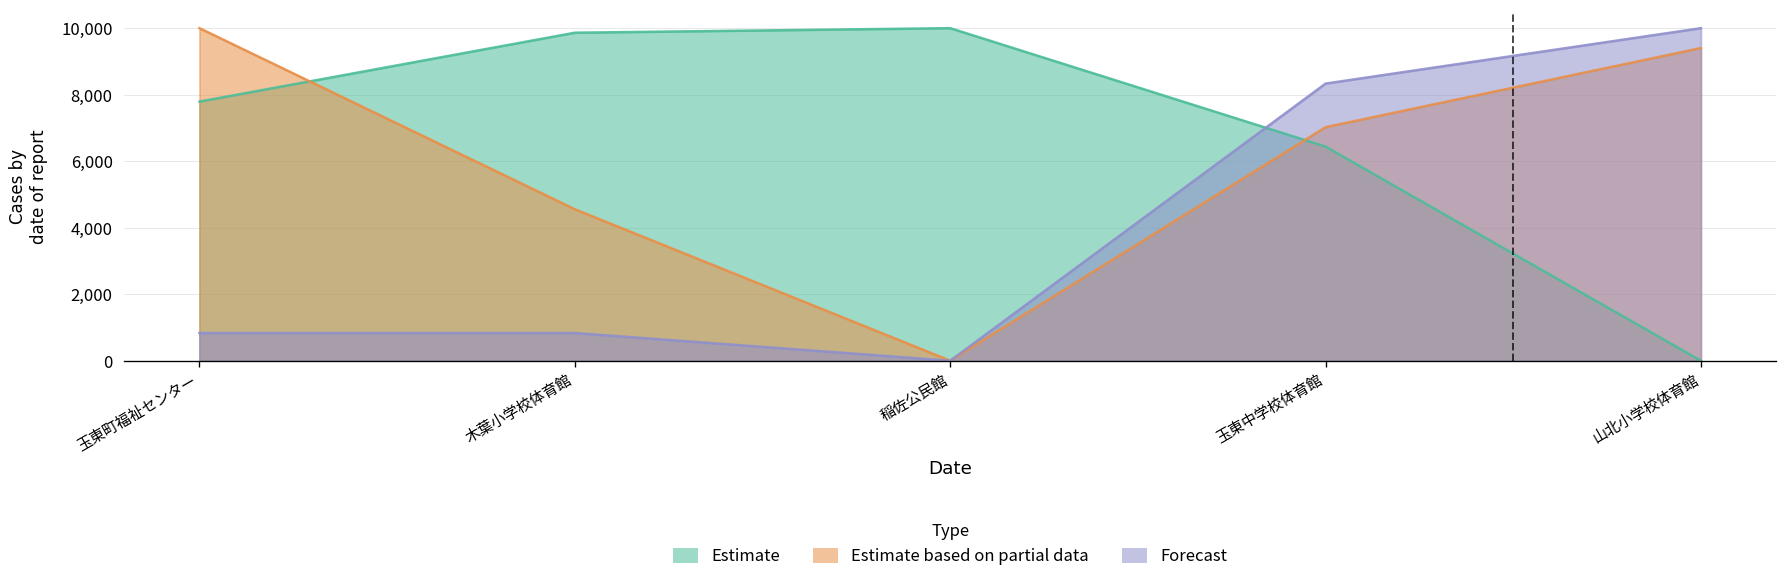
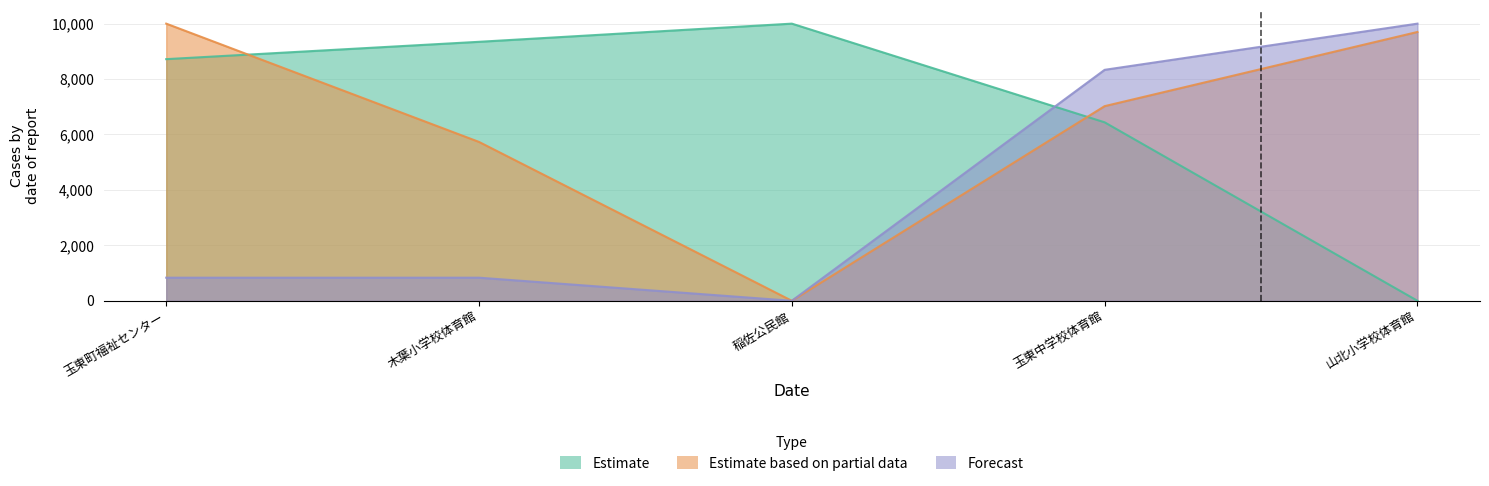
Estimate, 玉東町福祉センター: 7,800 -> 8,700
Estimate, 木葉小学校体育館: 9,900 -> 9,300
Estimate based on partial data, 木葉小学校体育館: 4,600 -> 5,700
Estimate based on partial data, 山北小学校体育館: 9,400 -> 9,700
